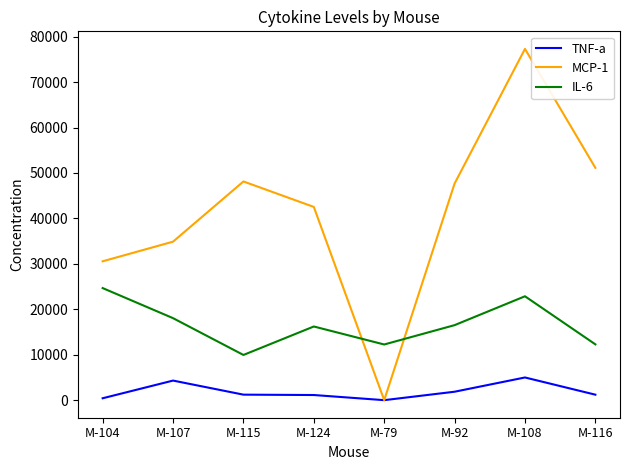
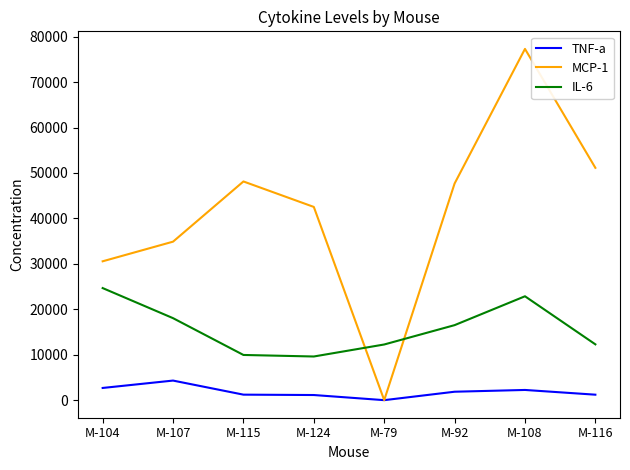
TNF-a, M-104: 0 -> 3000
IL-6, M-124: 16000 -> 10000
TNF-a, M-108: 5000 -> 2000
